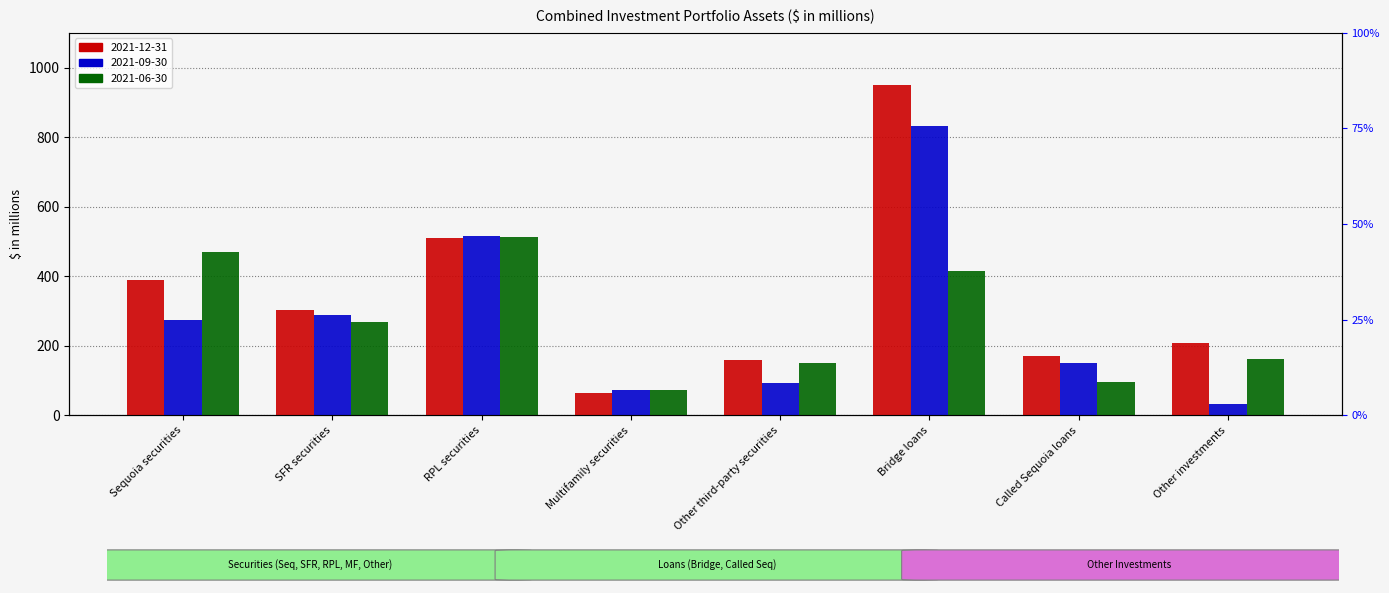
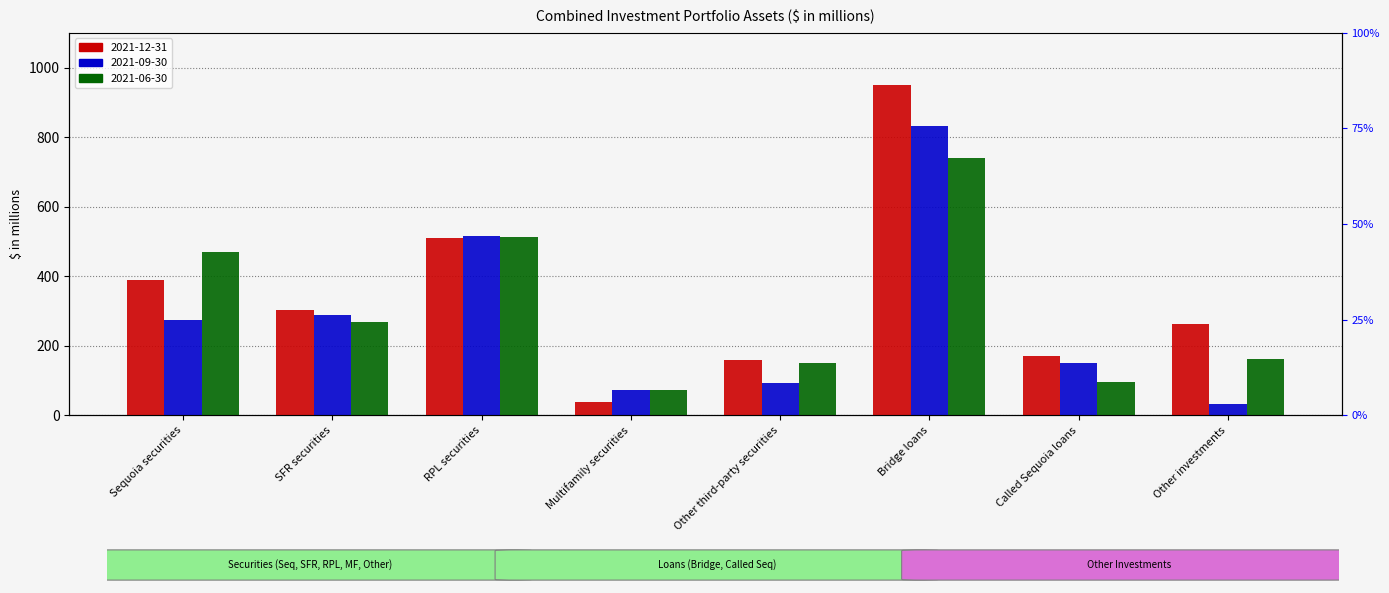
2021-12-31, Multifamily securities: 60 -> 40
2021-06-30, Bridge loans: 420 -> 740
2021-12-31, Other investments: 210 -> 260
